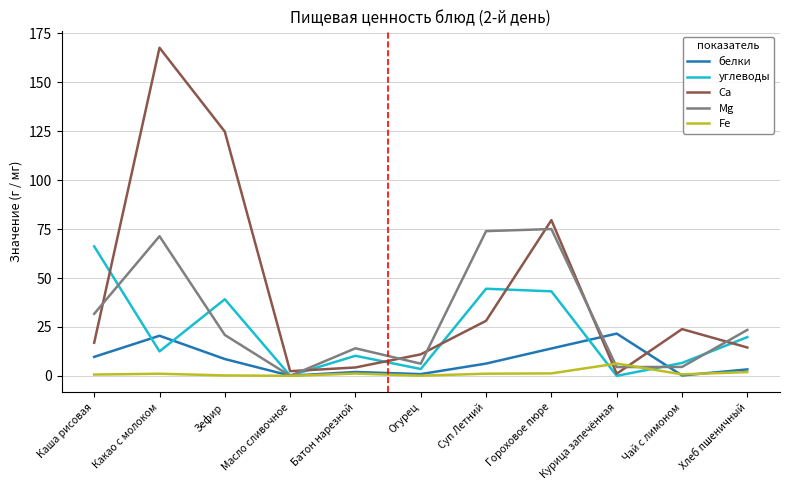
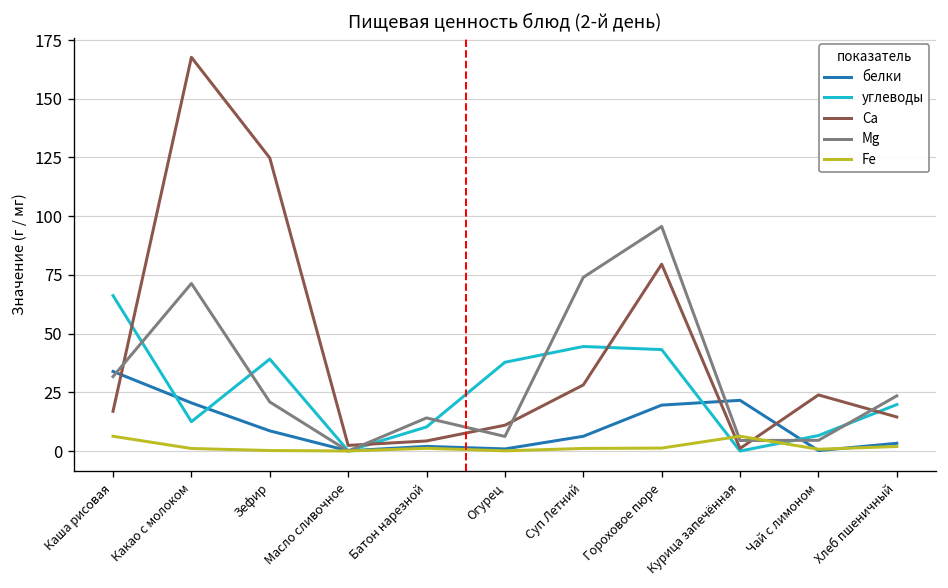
белки, Каша рисовая: 10 -> 34
Fe, Каша рисовая: 1 -> 6
углеводы, Огурец: 4 -> 38
белки, Гороховое пюре: 14 -> 20
Mg, Гороховое пюре: 75 -> 96
